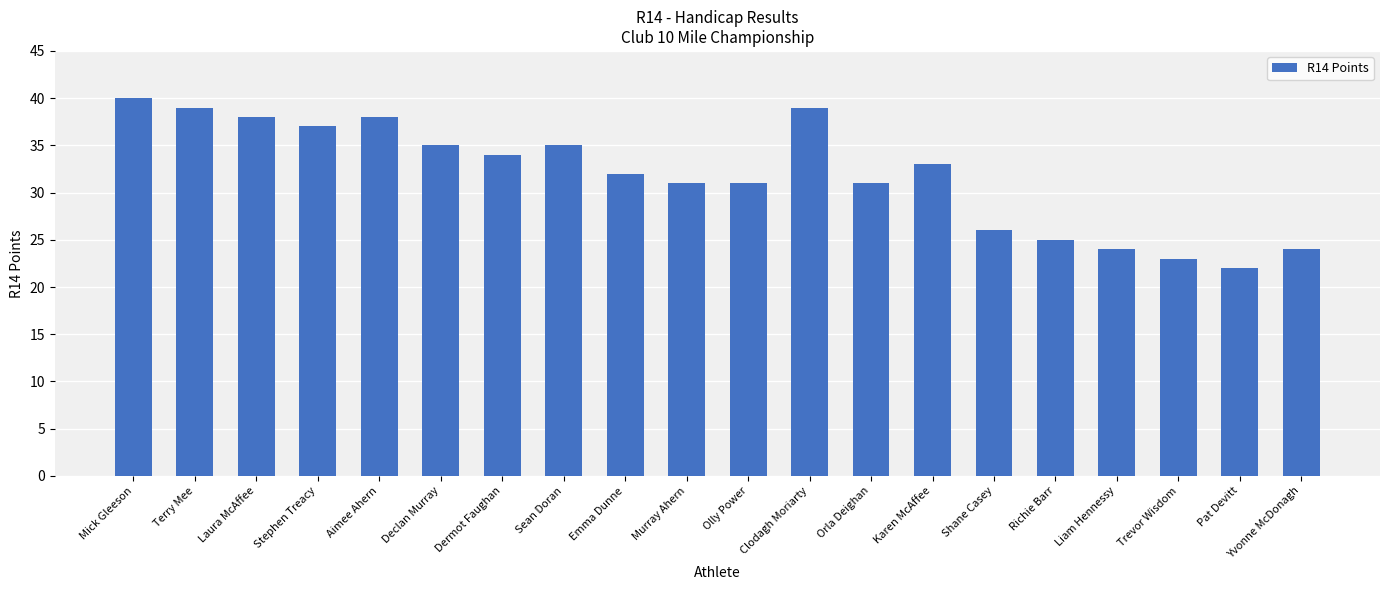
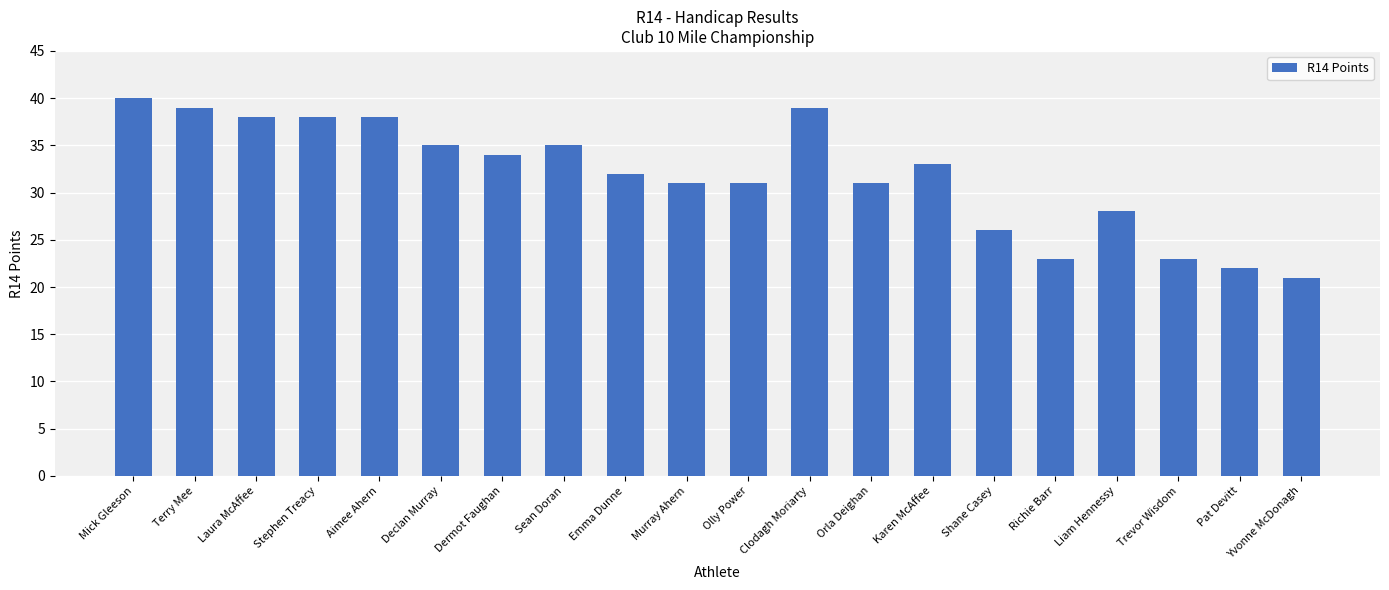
Stephen Treacy: 37 -> 38
Richie Barr: 25 -> 23
Liam Hennessy: 24 -> 28
Yvonne McDonagh: 24 -> 21
